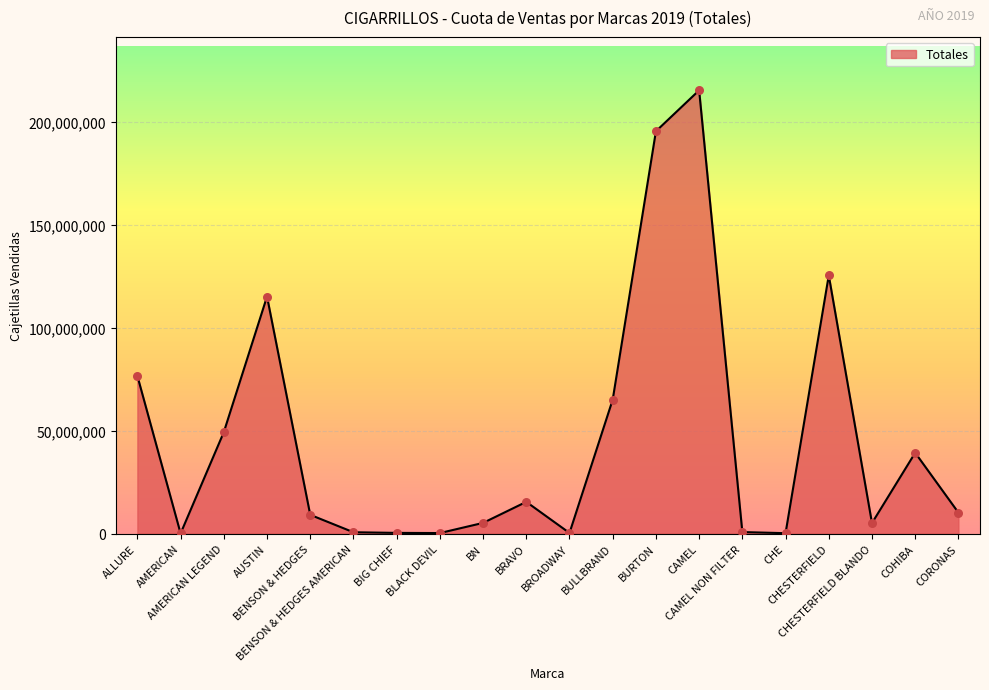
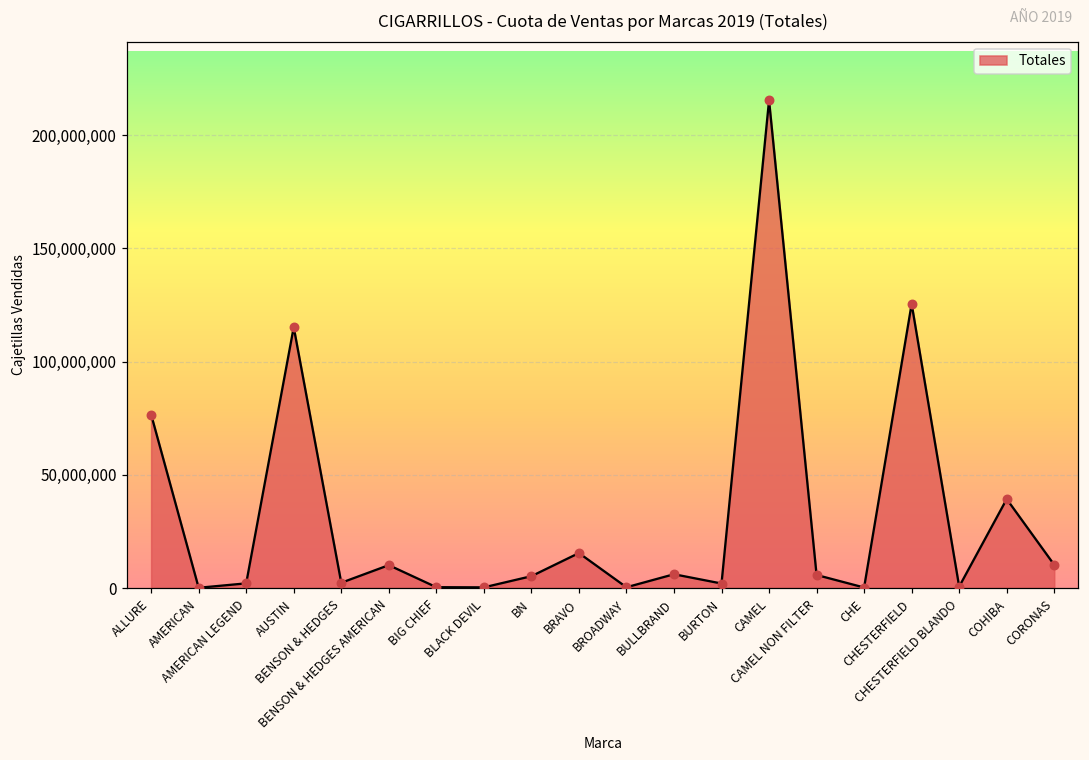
AMERICAN LEGEND: 49,000,000 -> 2,000,000
BENSON & HEDGES: 9,000,000 -> 2,000,000
BENSON & HEDGES AMERICAN: 1,000,000 -> 10,000,000
BULLBRAND: 65,000,000 -> 6,000,000
BURTON: 195,000,000 -> 2,000,000
CAMEL NON FILTER: 1,000,000 -> 6,000,000
CHESTERFIELD BLANDO: 5,000,000 -> 1,000,000
